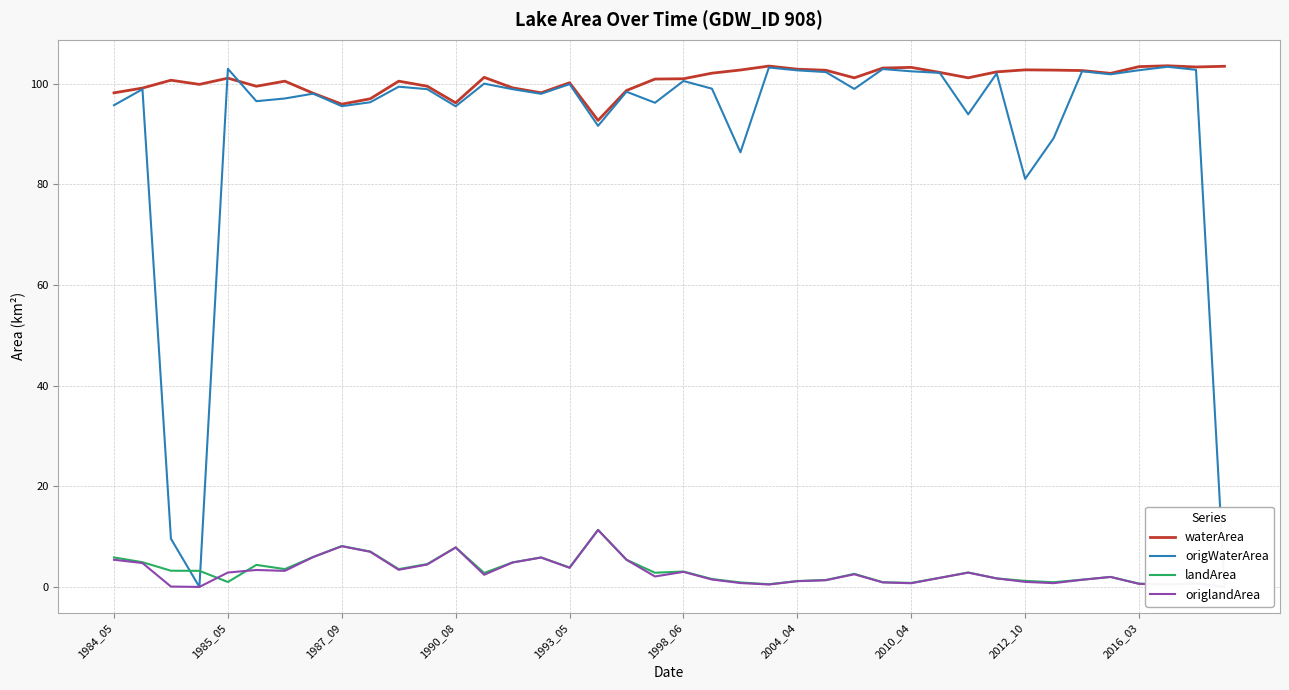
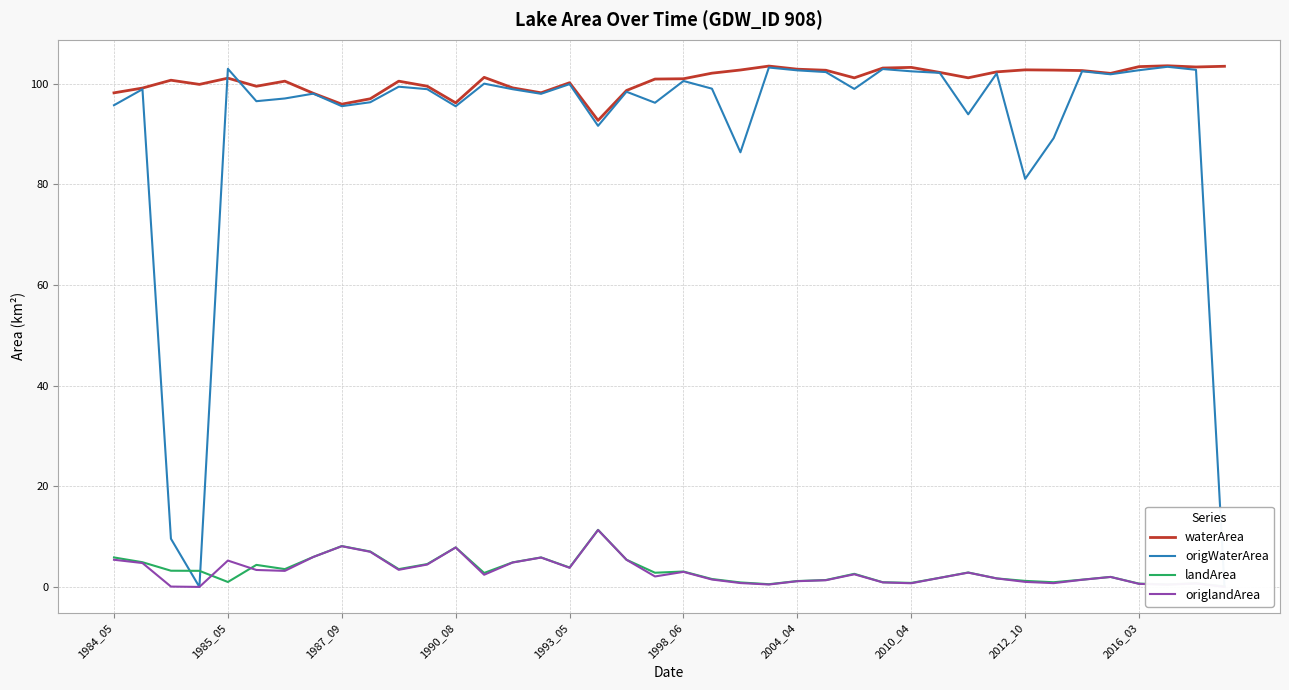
origlandArea, 1985_05: 3 -> 5
